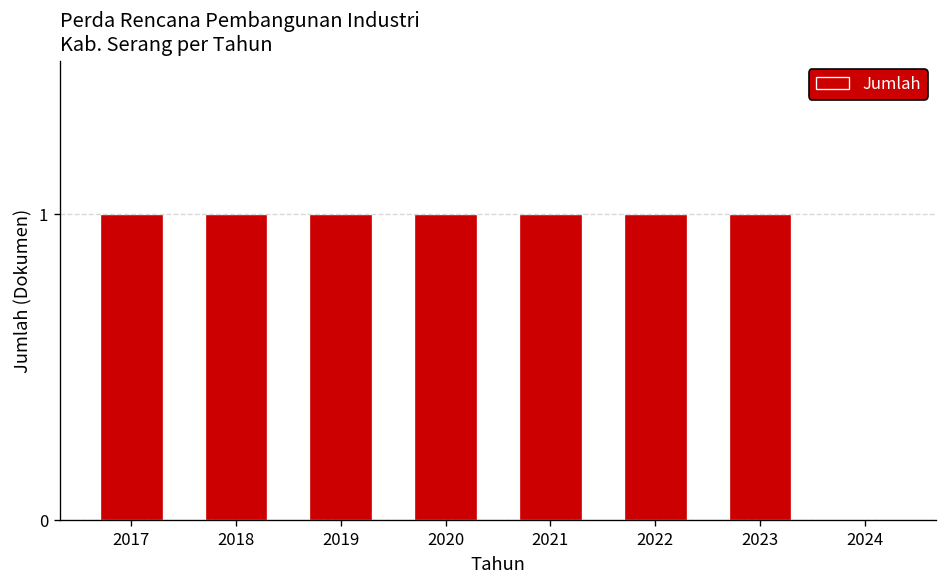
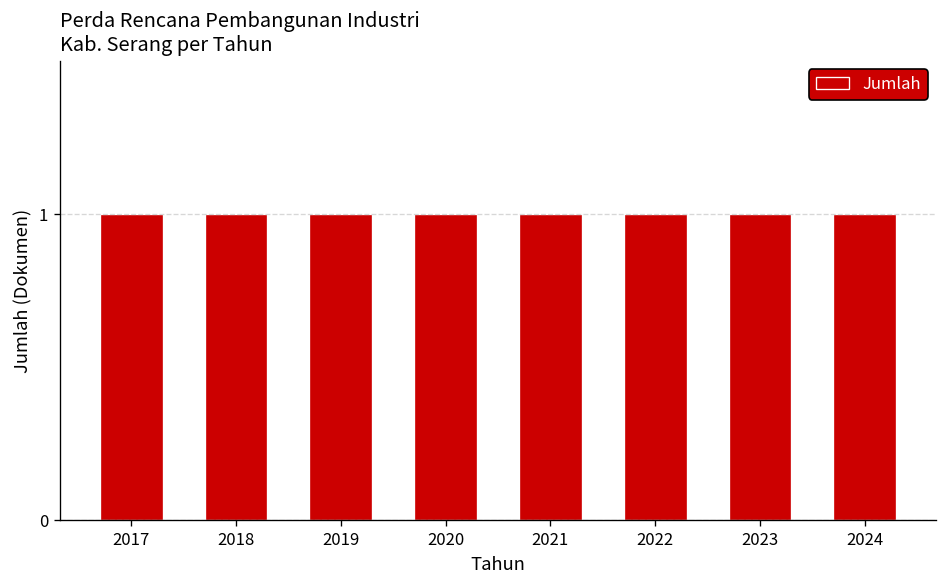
2024: 0 -> 1
